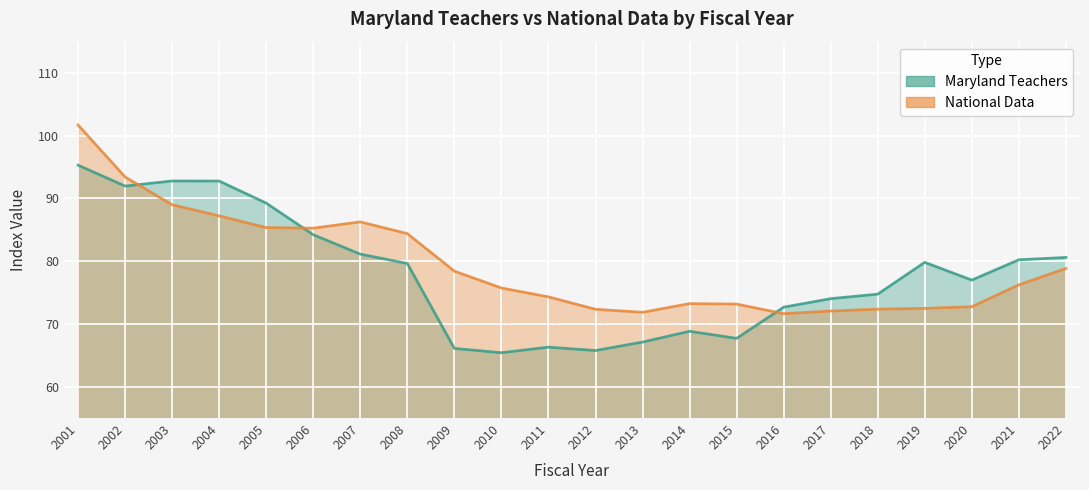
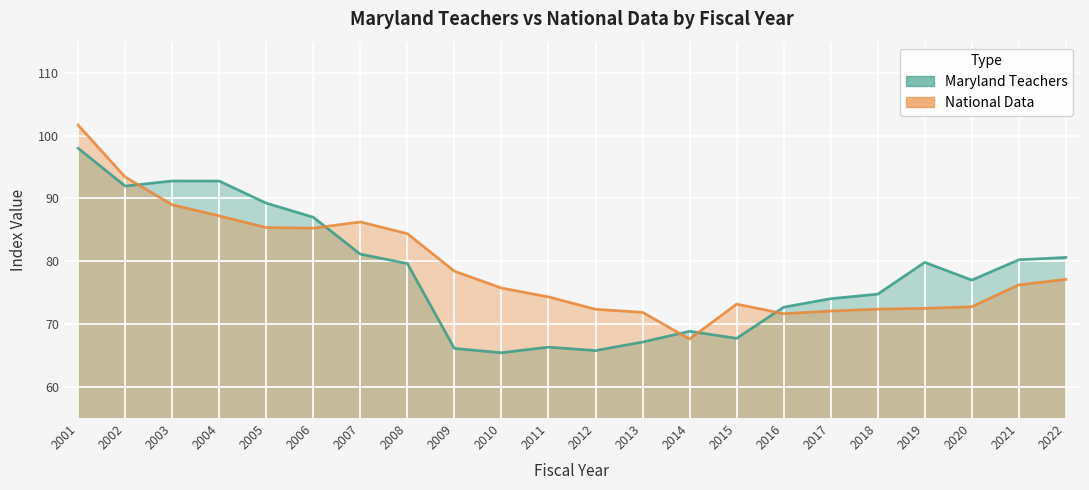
Maryland Teachers, 2001: 95 -> 98
Maryland Teachers, 2006: 84 -> 87
National Data, 2014: 73 -> 68
National Data, 2022: 79 -> 77
